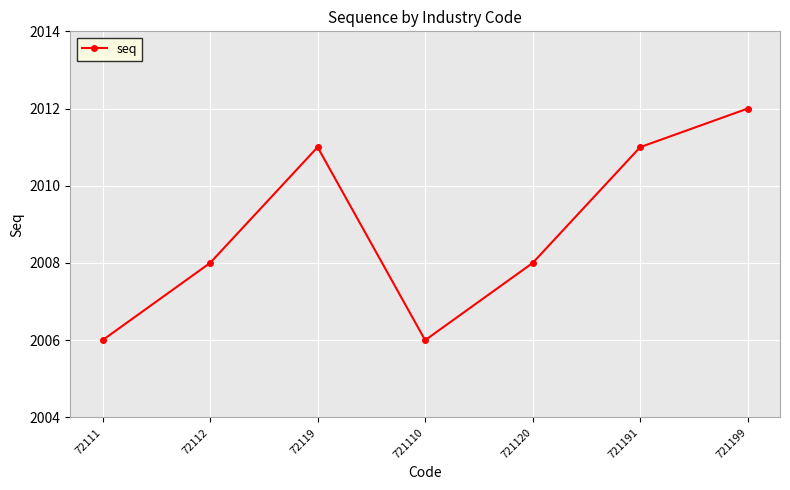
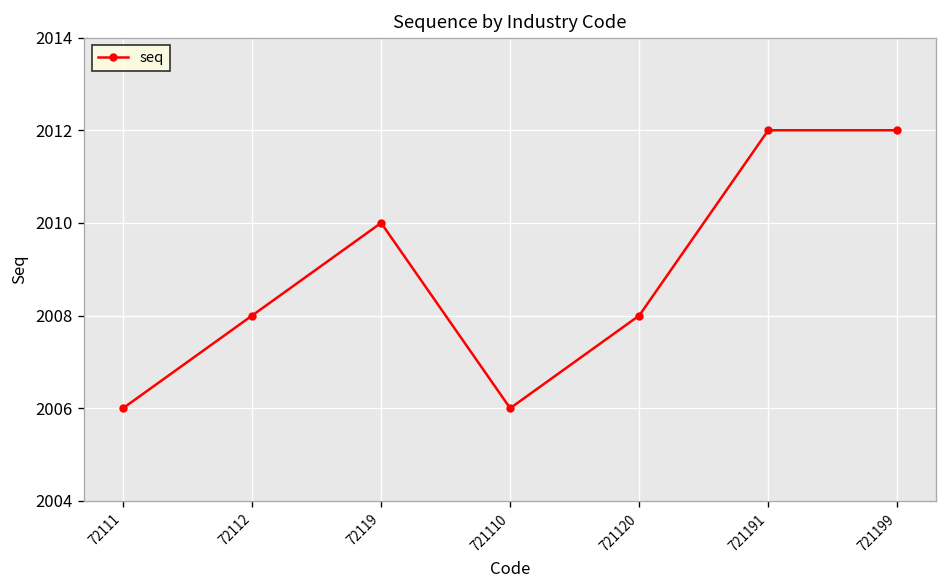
72119: 2011 -> 2010
721191: 2011 -> 2012
